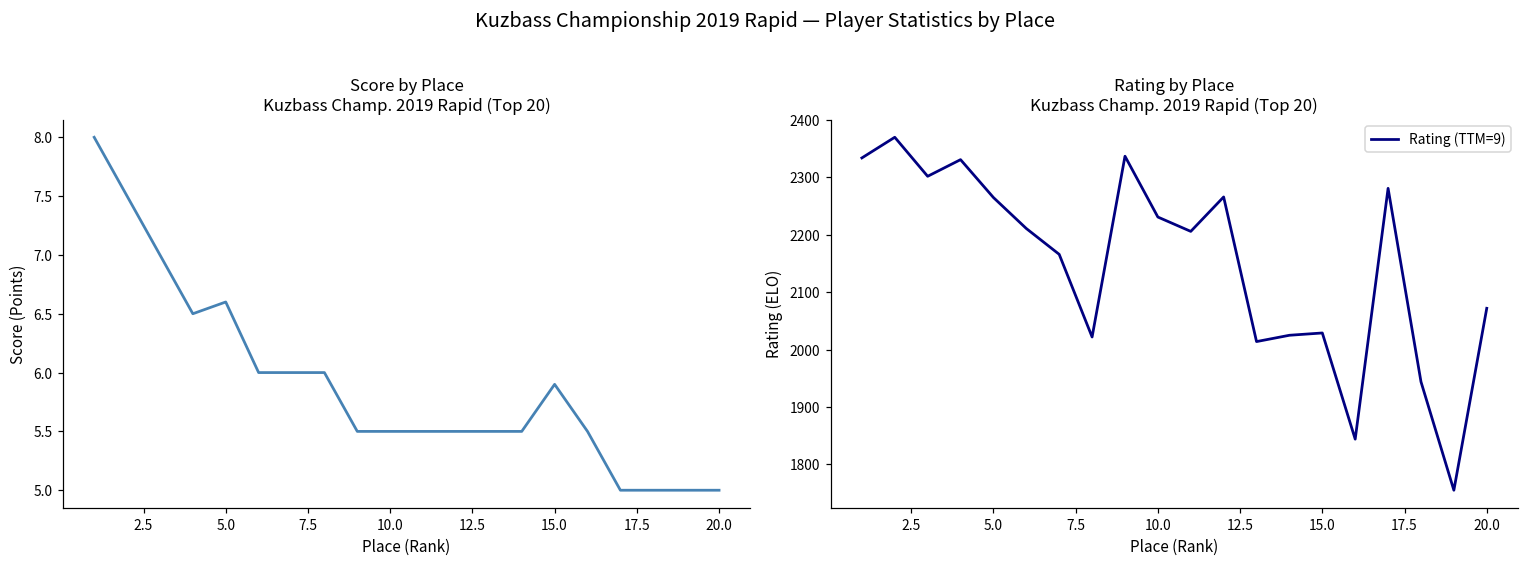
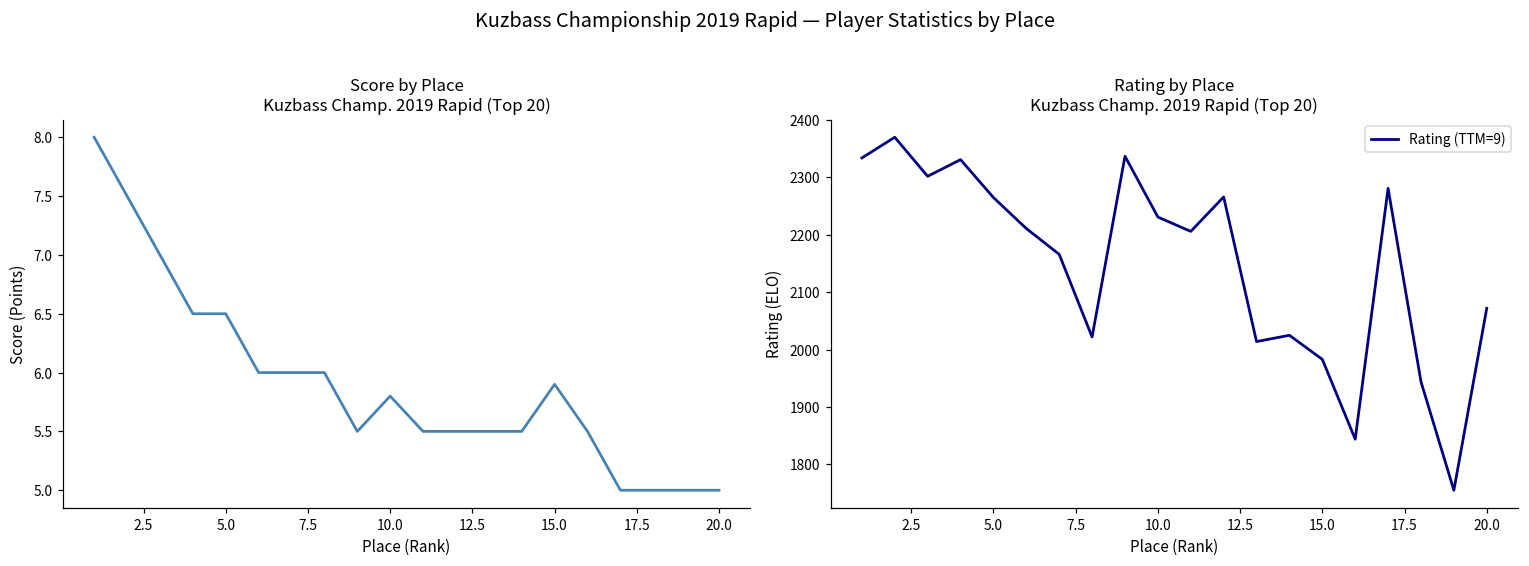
Score by Place Kuzbass Champ. 2019 Rapid (Top 20), 5.0: 6.6 -> 6.5
Score by Place Kuzbass Champ. 2019 Rapid (Top 20), 10.0: 5.5 -> 5.8
Rating by Place Kuzbass Champ. 2019 Rapid (Top 20), 15.0: 2030 -> 1980
